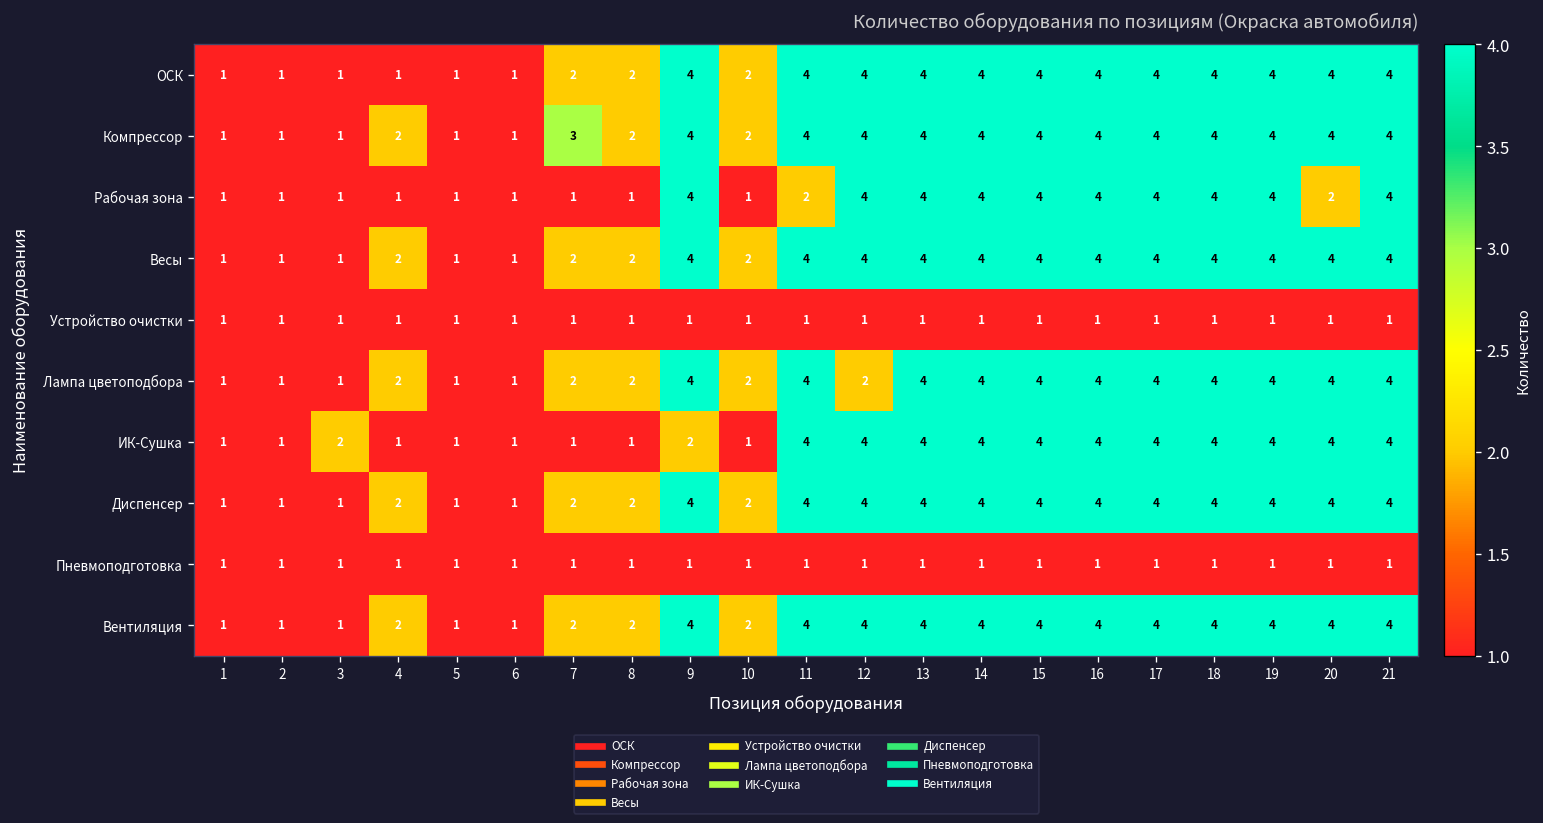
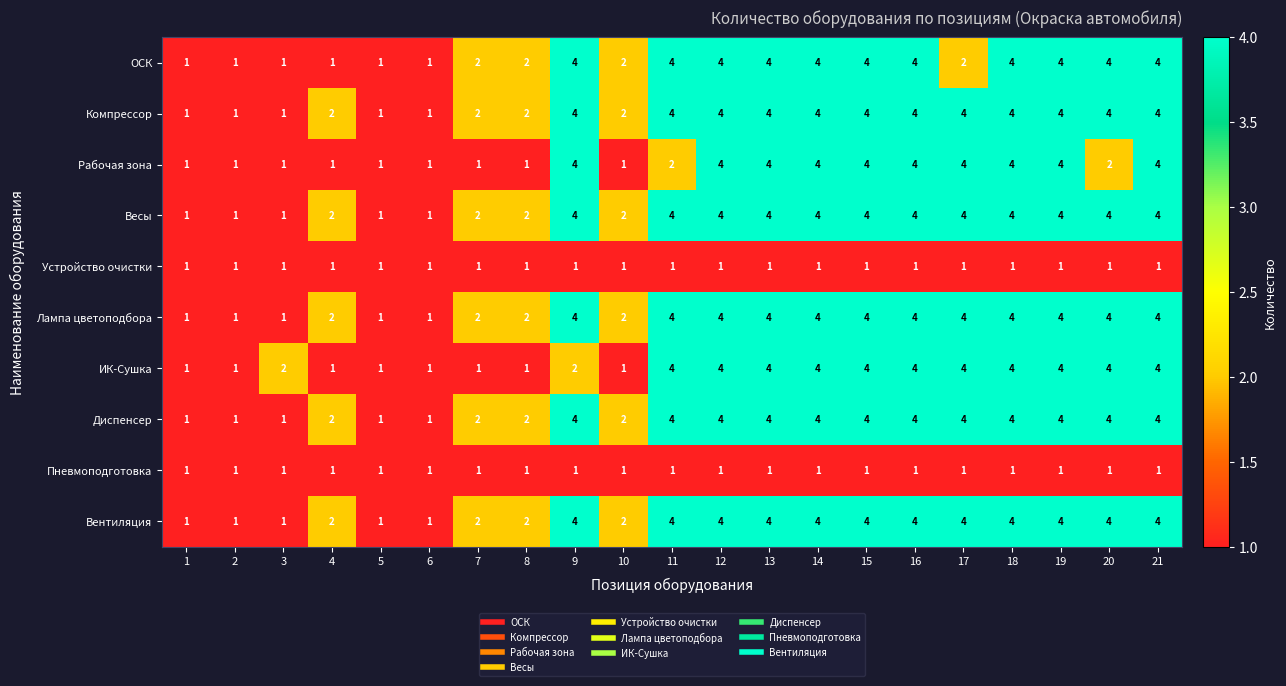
ОСК, 17: 4 -> 2
Компрессор, 7: 3 -> 2
Лампа цветоподбора, 12: 2 -> 4
